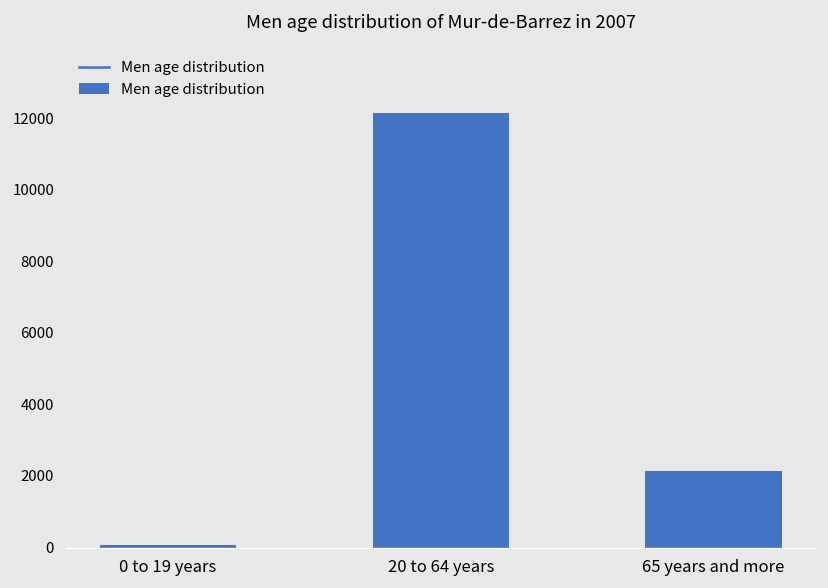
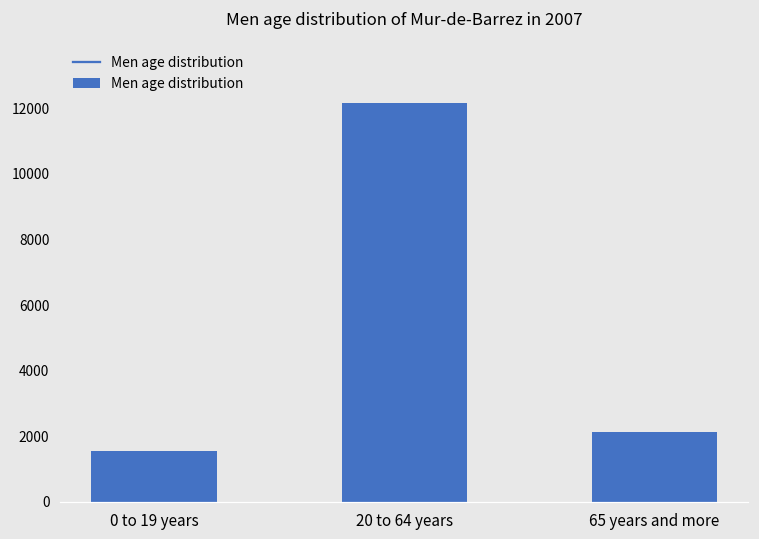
0 to 19 years: 100 -> 1600
